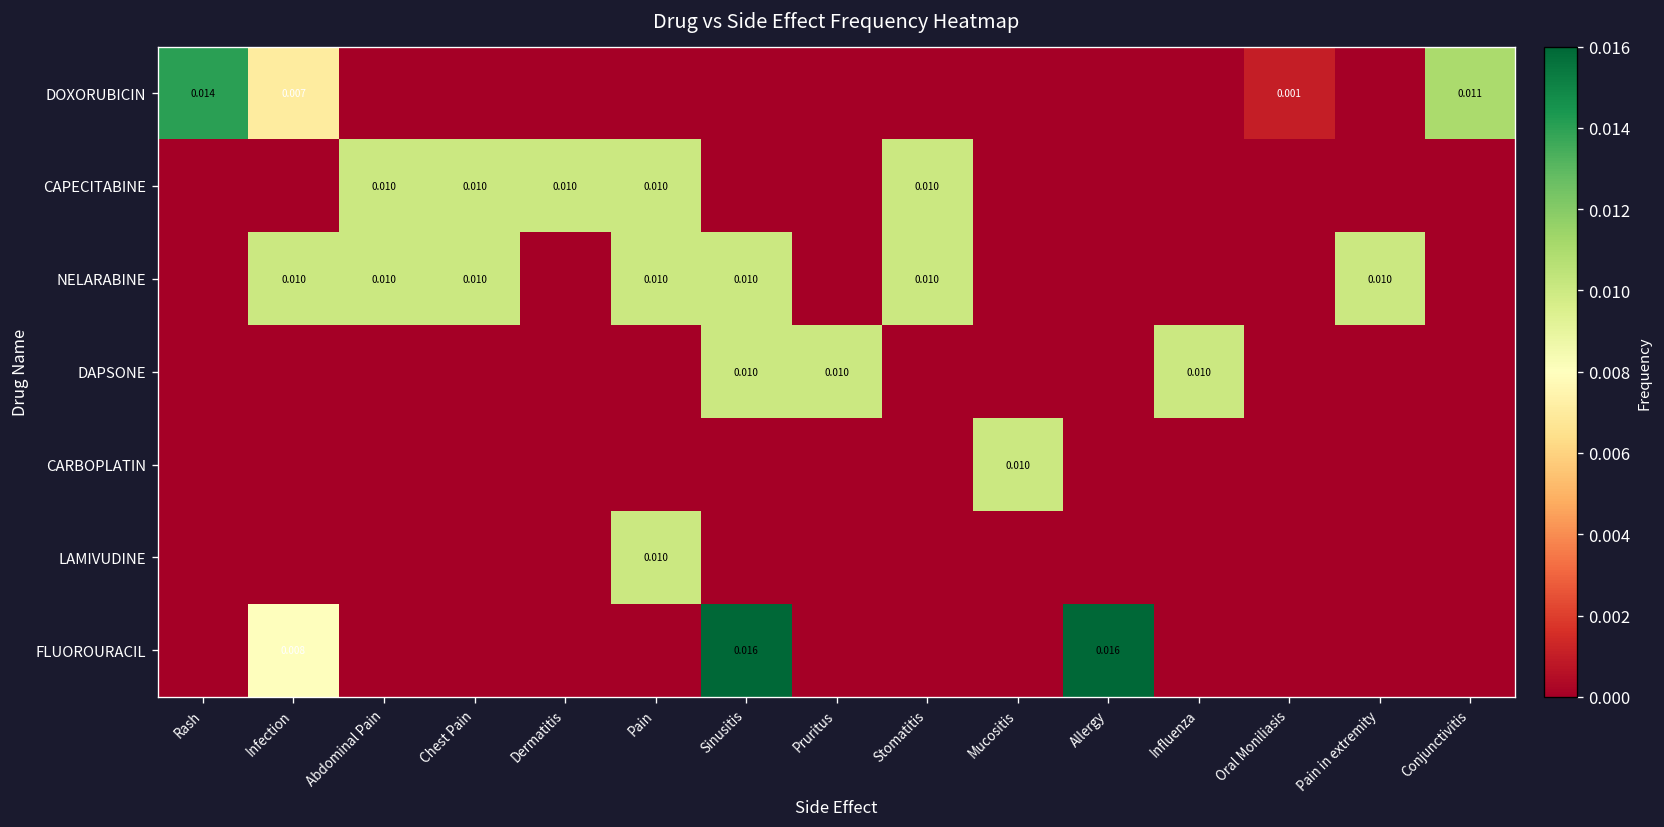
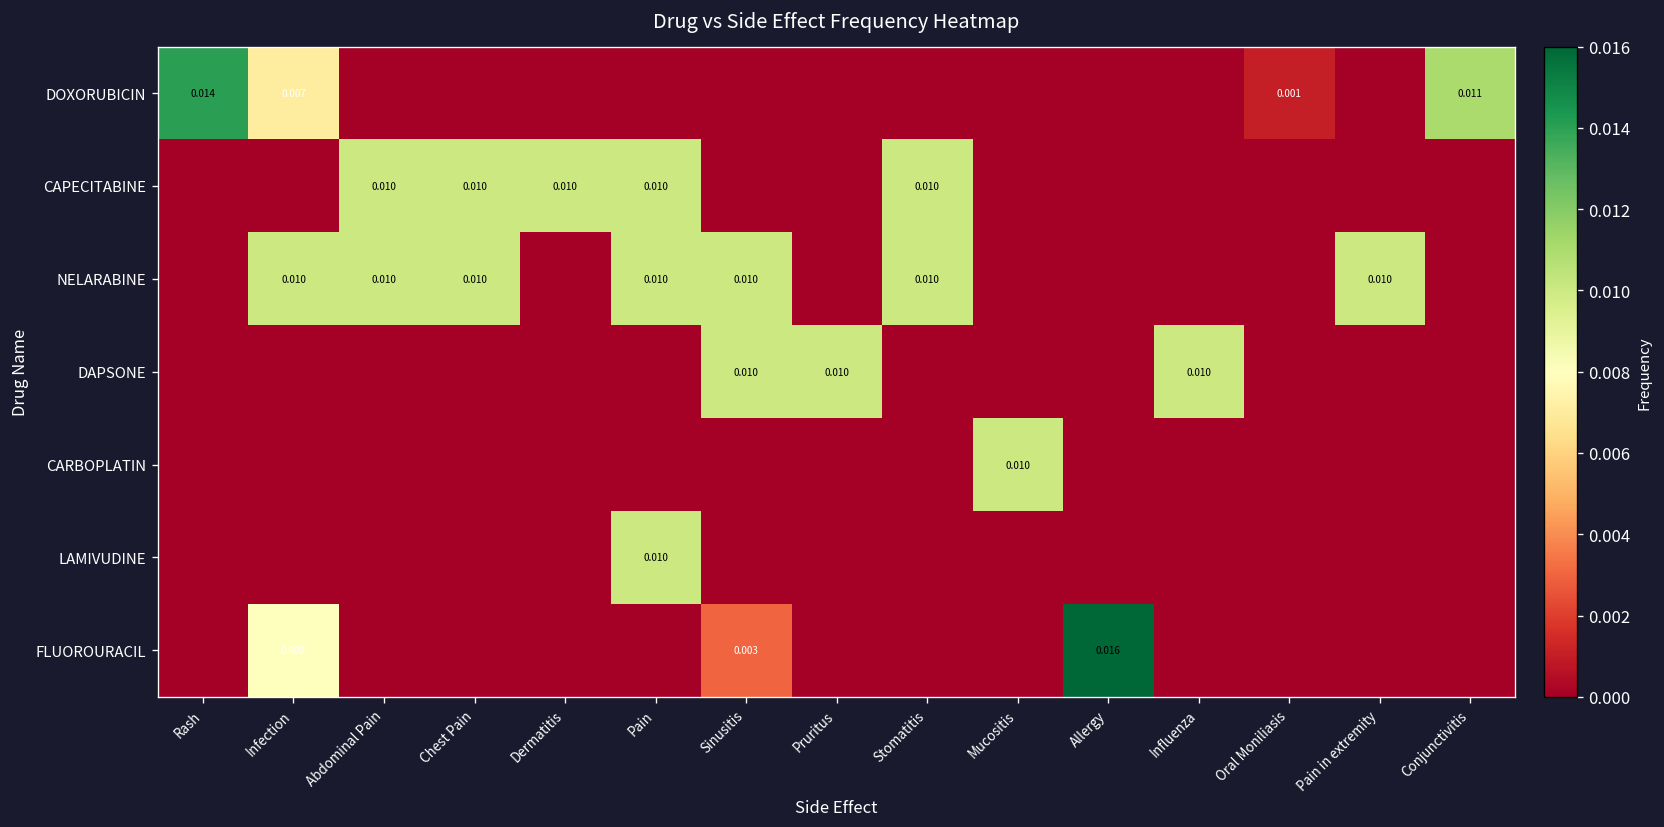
FLUOROURACIL, Sinusitis: 0.016 -> 0.003
